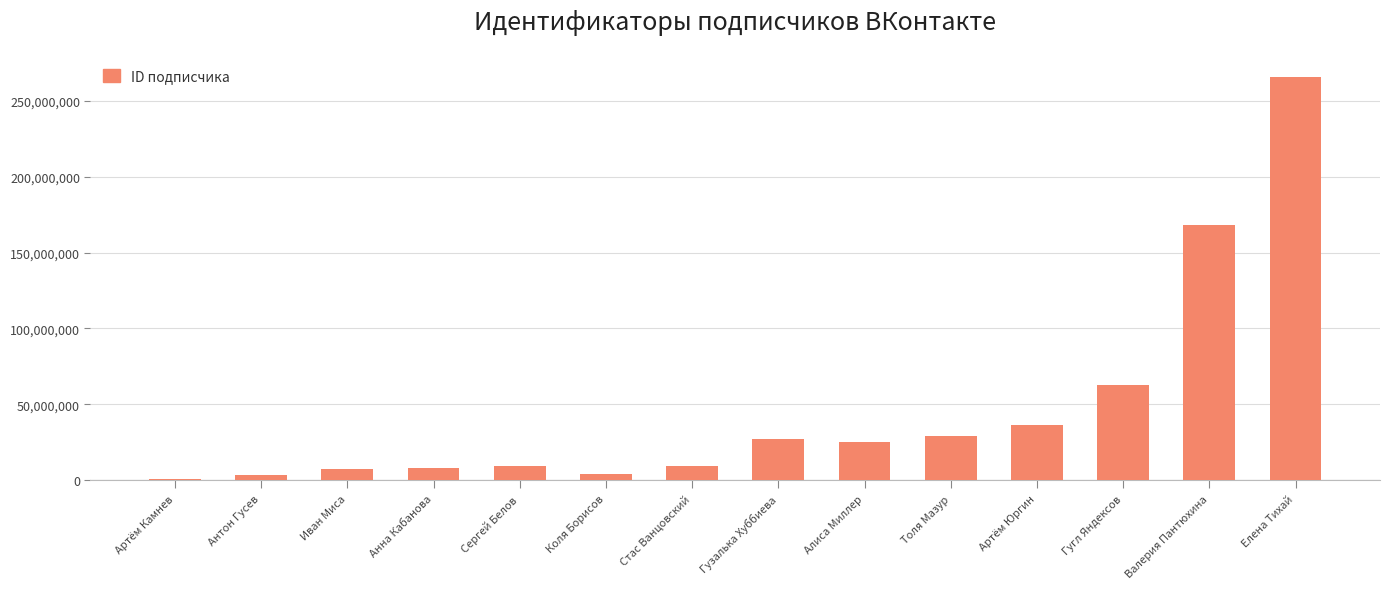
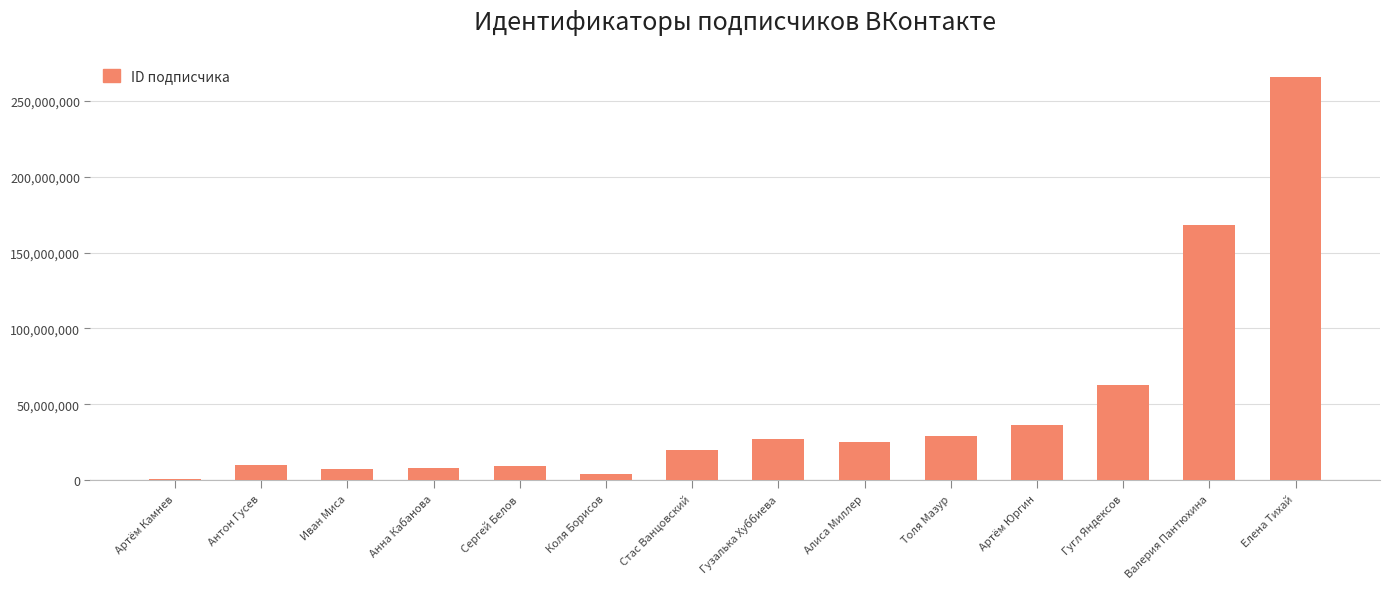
Антон Гусев: 4,000,000 -> 10,000,000
Стас Ванцовский: 9,000,000 -> 20,000,000
